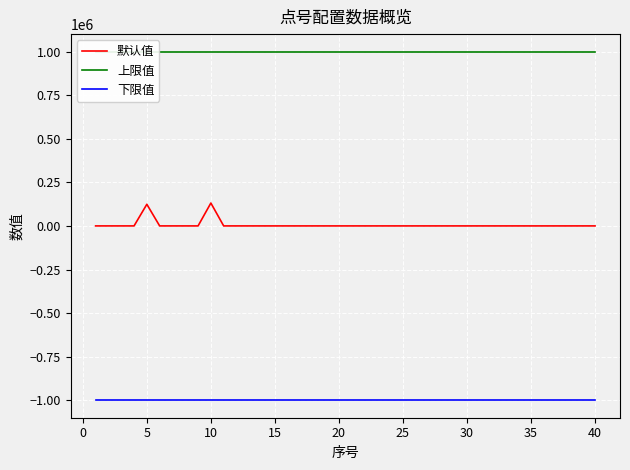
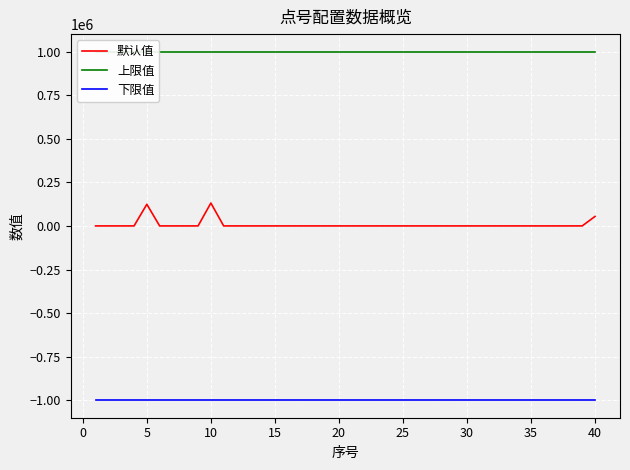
默认值, 40: 0 -> 50000
